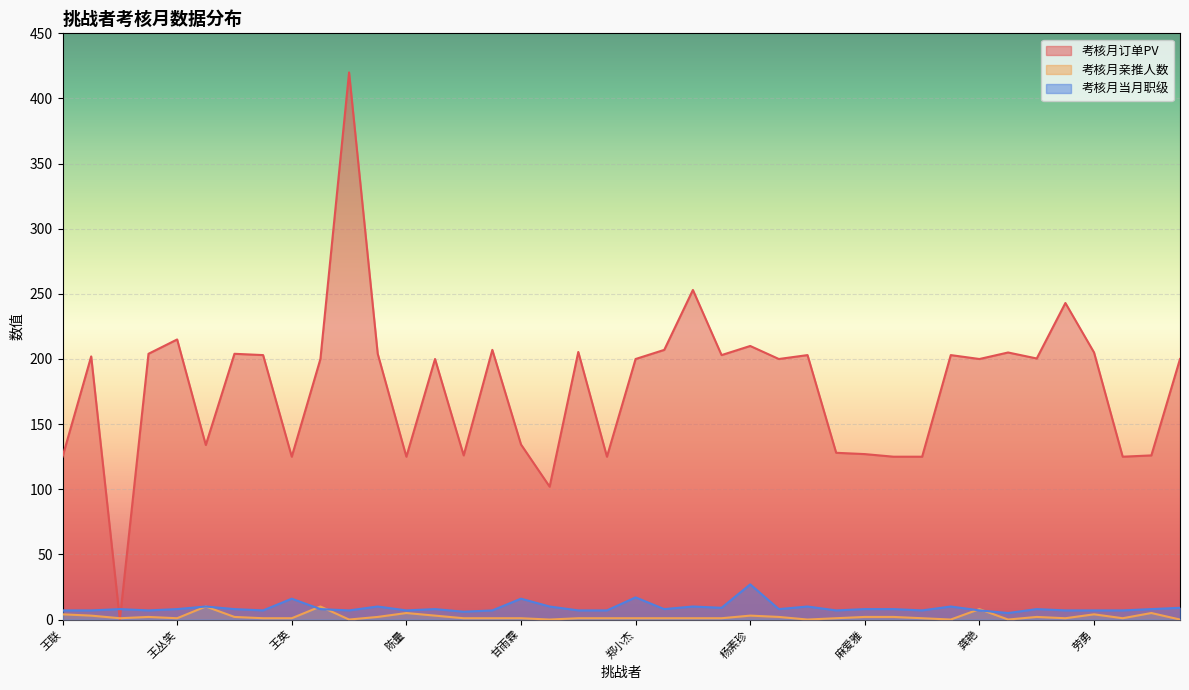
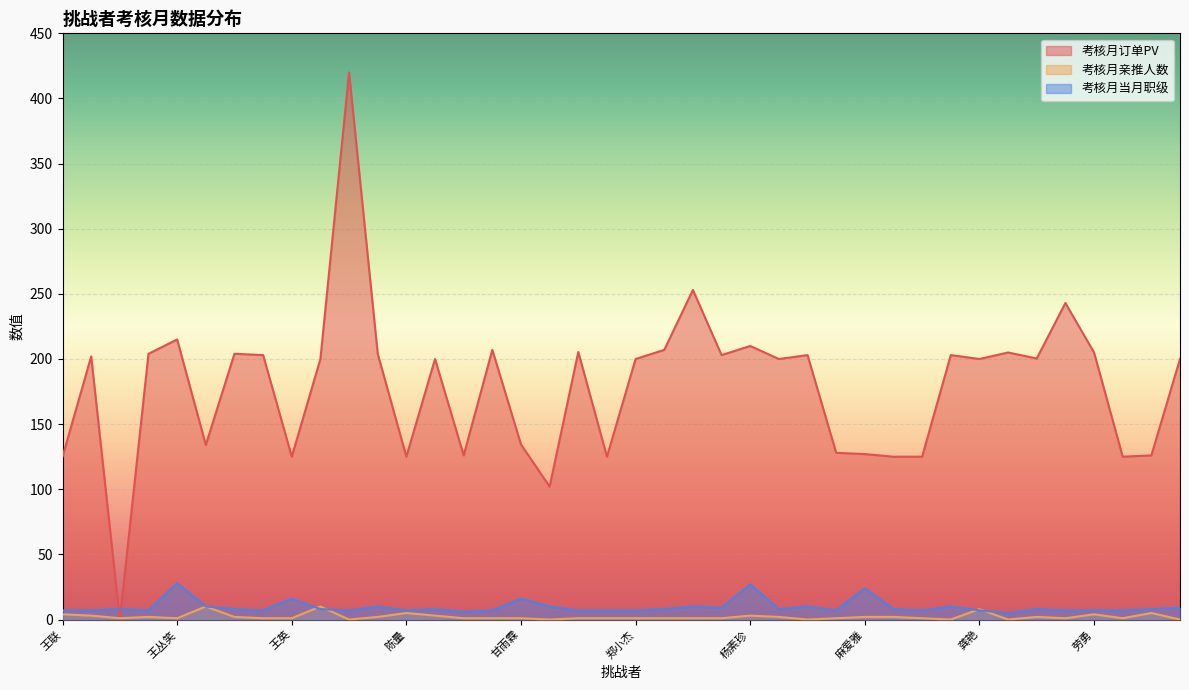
考核月当月职级, 王丛笑: 8 -> 28
考核月当月职级, 郑小杰: 17 -> 7
考核月当月职级, 麻爱雅: 8 -> 24
